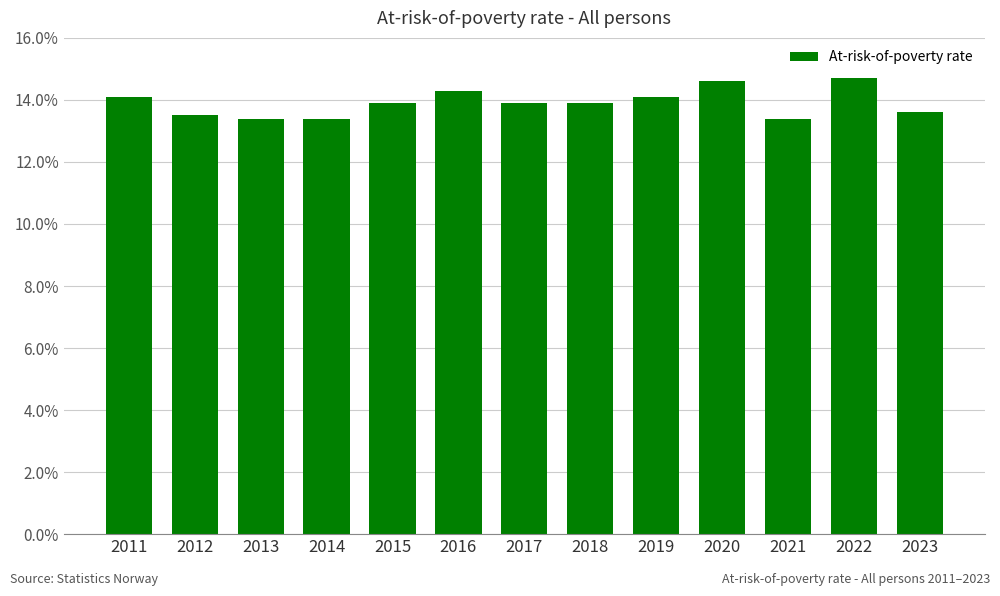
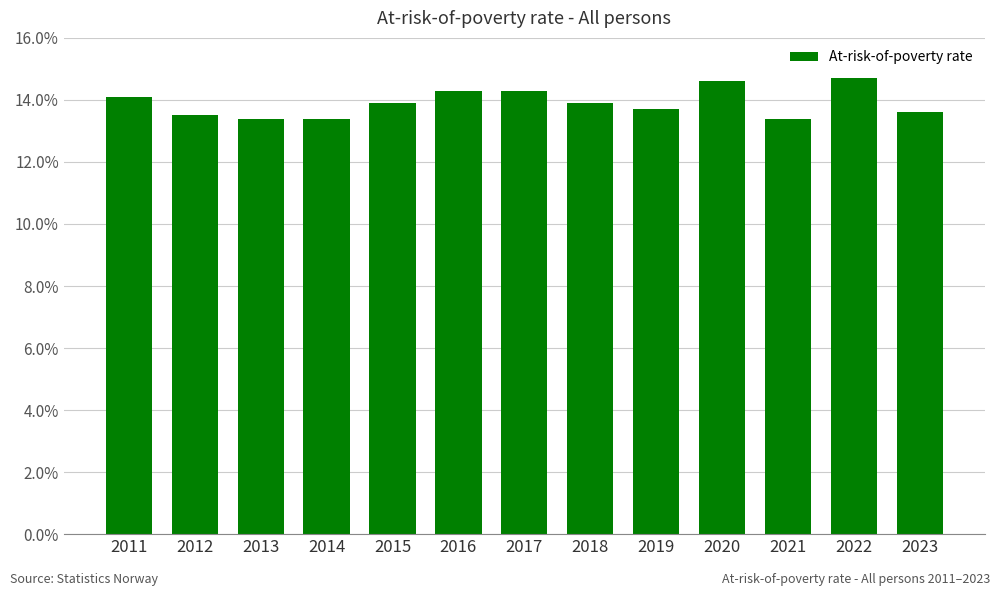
2017: 13.9% -> 14.3%
2019: 14.1% -> 13.7%
